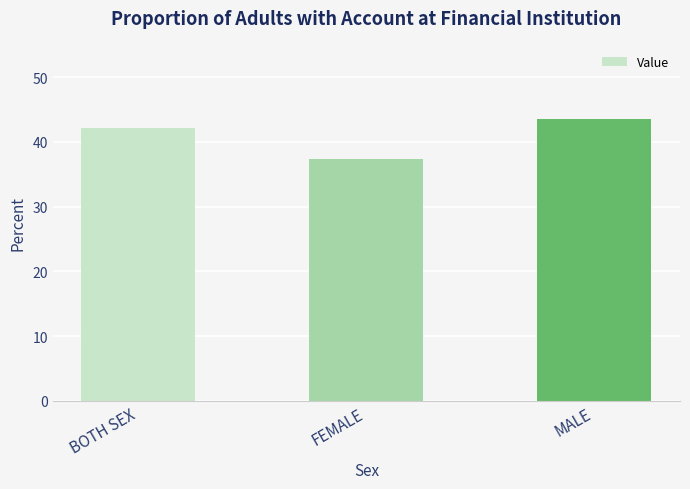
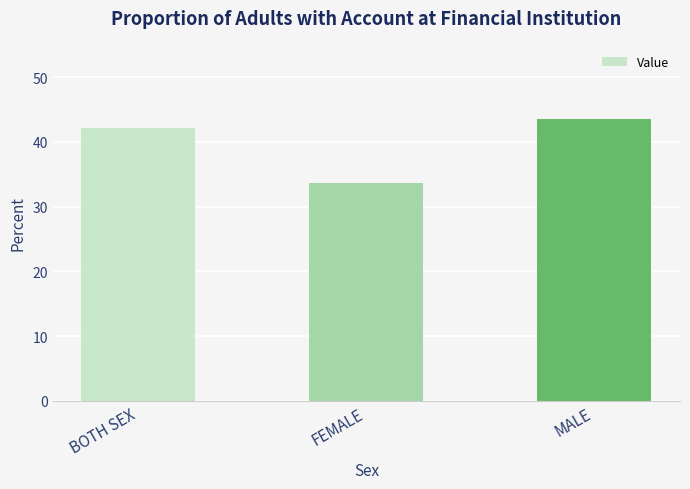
FEMALE: 37 -> 34
